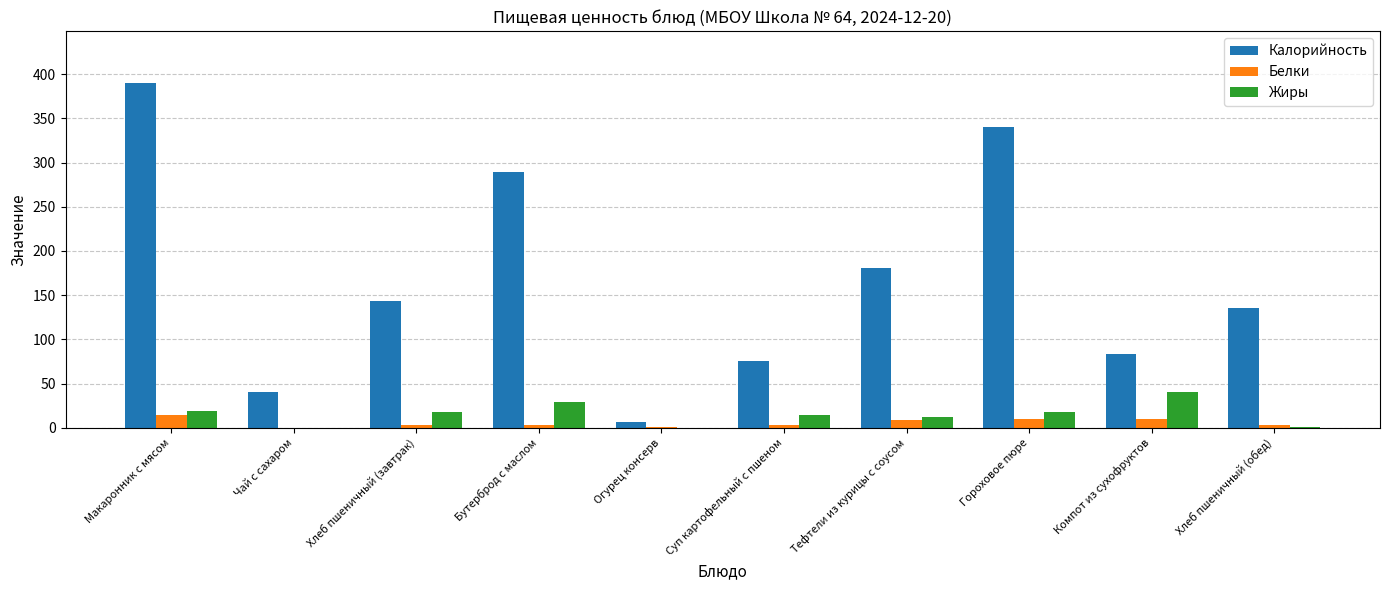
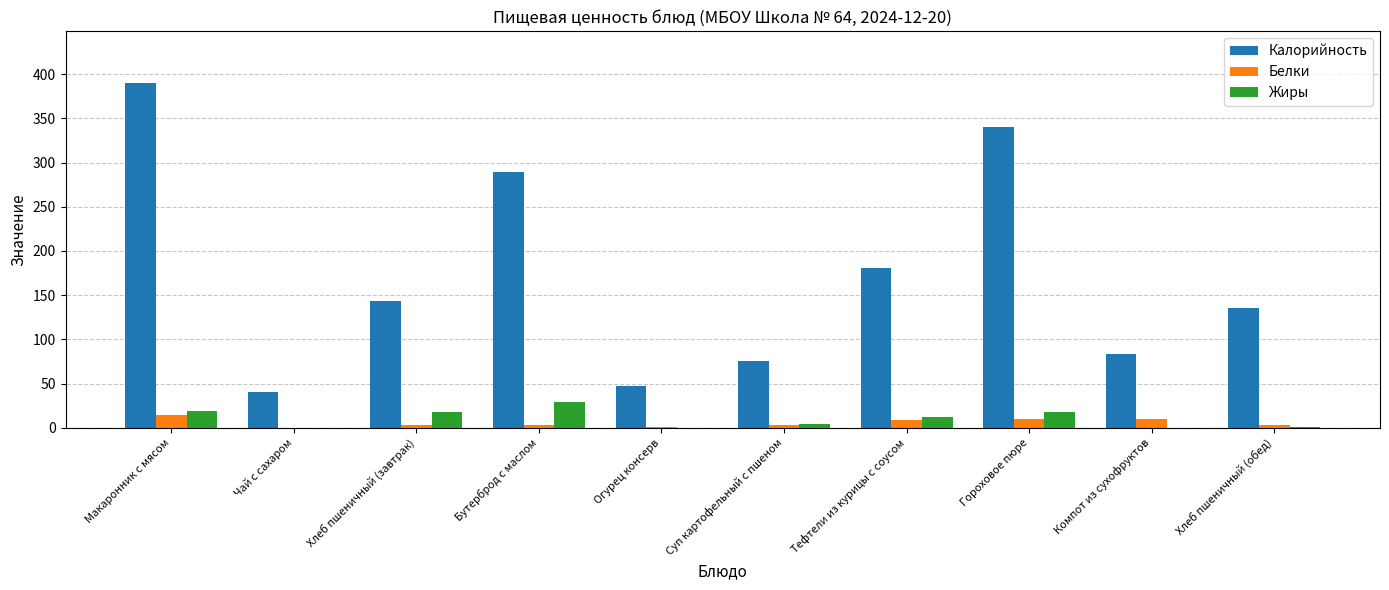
Калорийность, Огурец консерв: 10 -> 50
Жиры, Суп картофельный с пшеном: 10 -> 0
Жиры, Компот из сухофруктов: 40 -> 0
